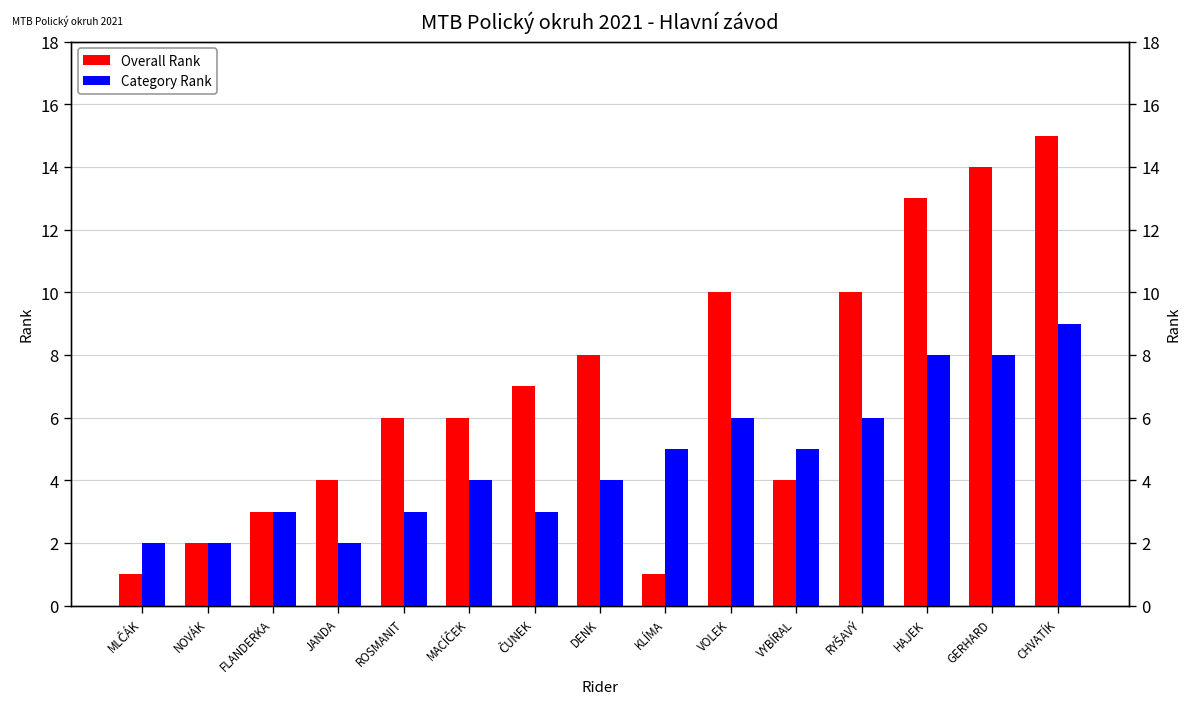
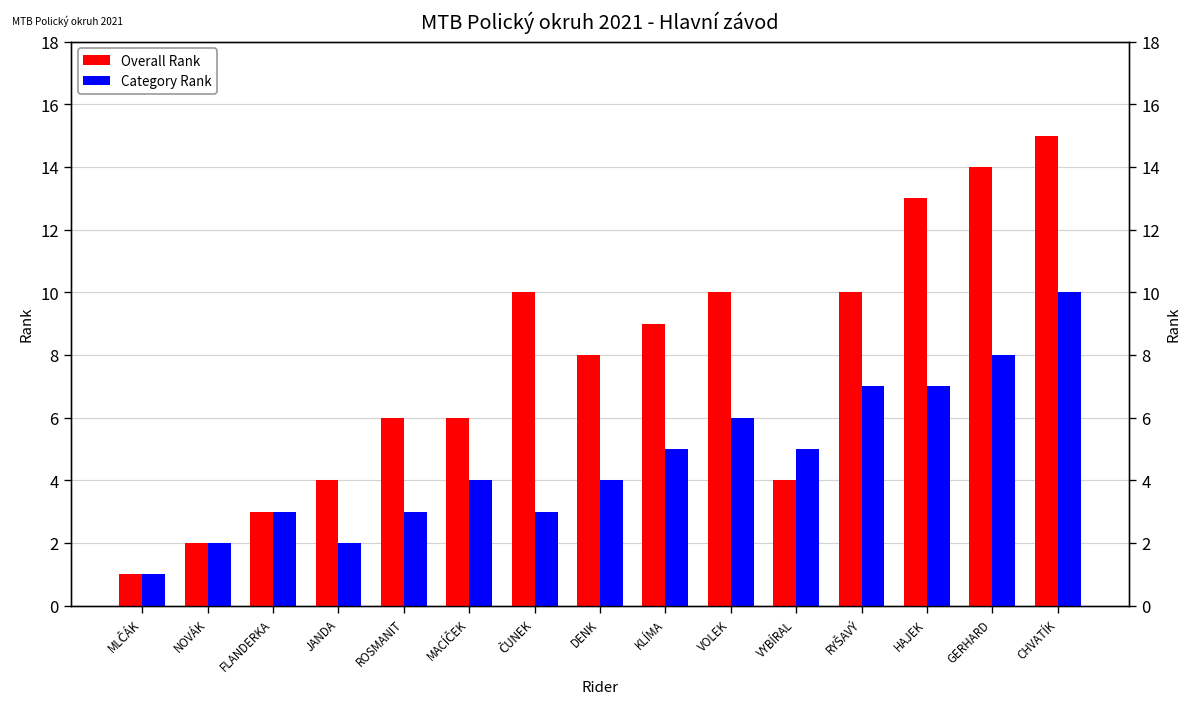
Category Rank, MLČÁK: 2 -> 1
Overall Rank, ČUNEK: 7 -> 10
Overall Rank, KLÍMA: 1 -> 9
Category Rank, RYŠAVÝ: 6 -> 7
Category Rank, HAJEK: 8 -> 7
Category Rank, CHVATÍK: 9 -> 10
